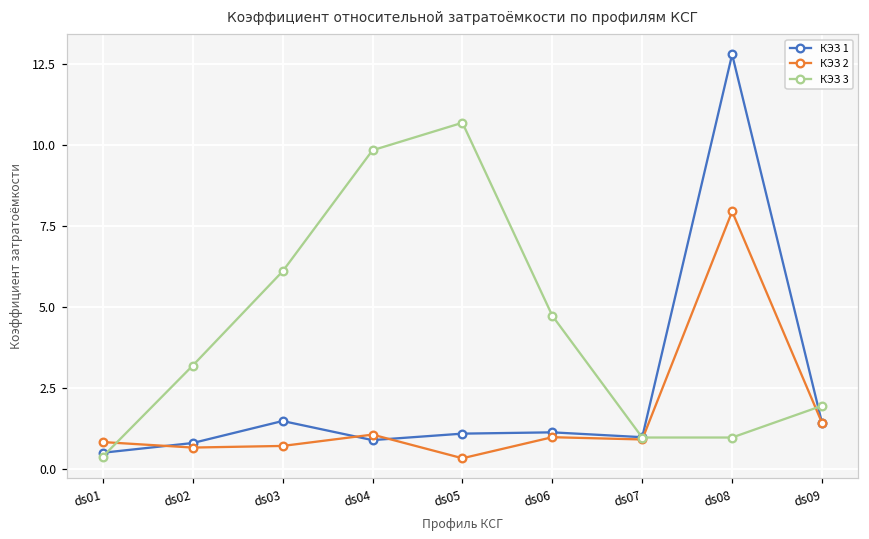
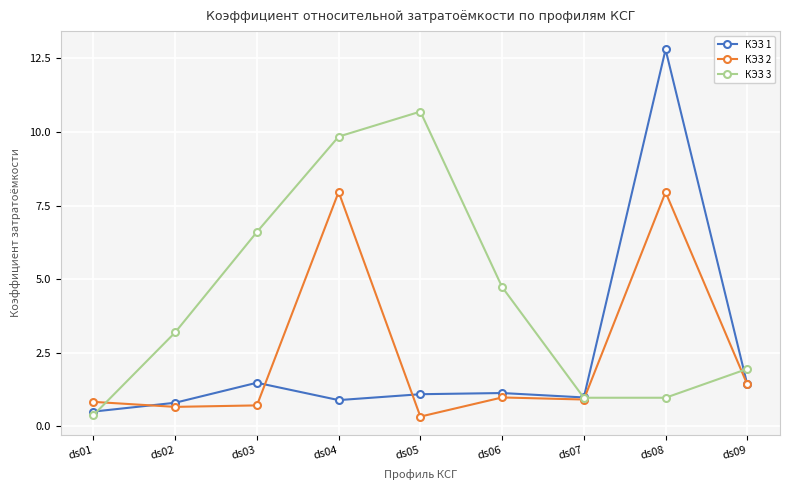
КЭЗ 3, ds03: 6.1 -> 6.6
КЭЗ 2, ds04: 1.1 -> 8.0
